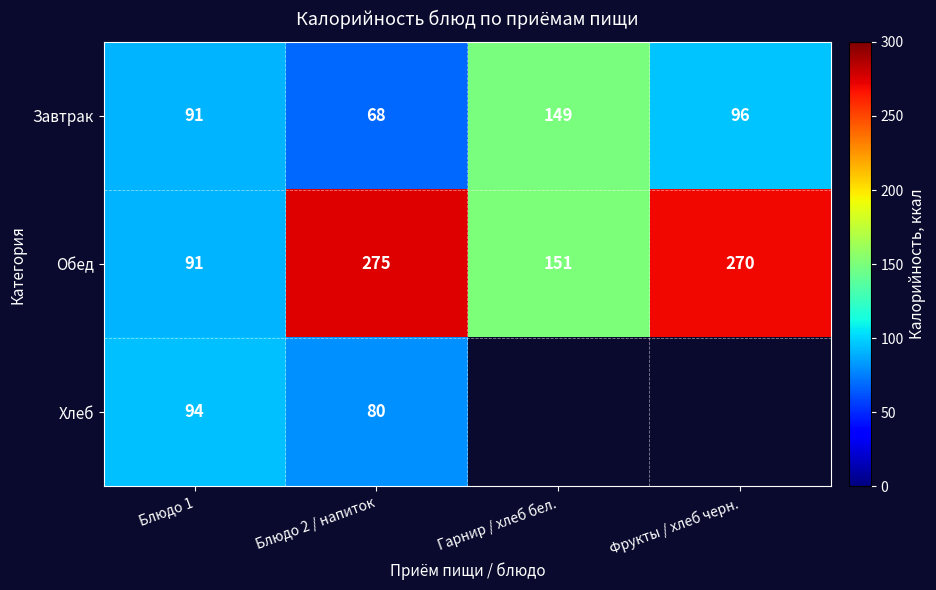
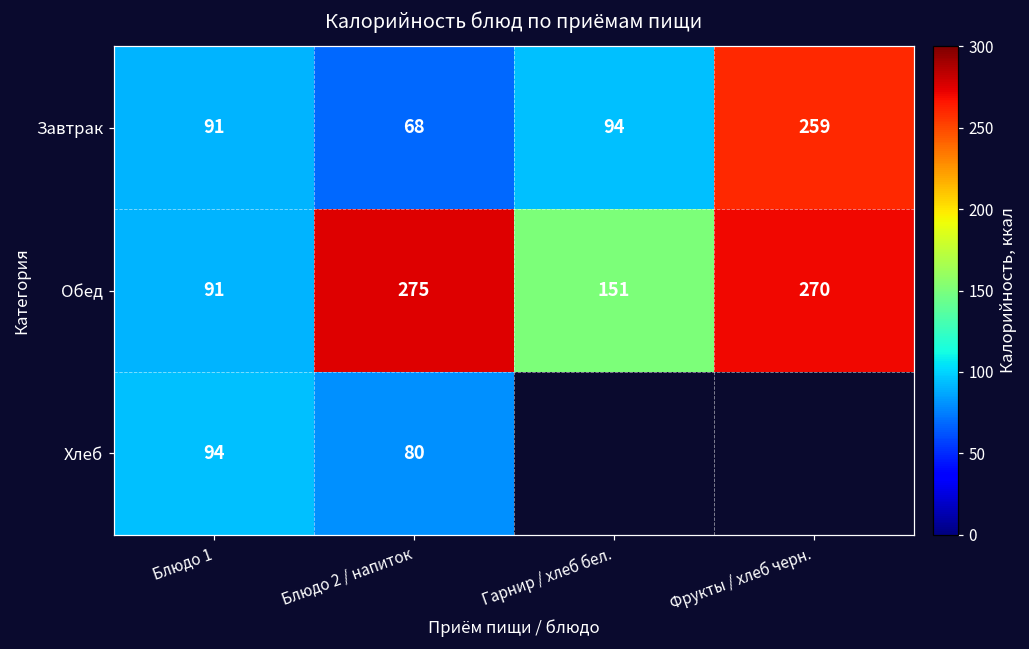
Завтрак, Гарнир / хлеб бел.: 149 -> 94
Завтрак, Фрукты / хлеб черн.: 96 -> 259
